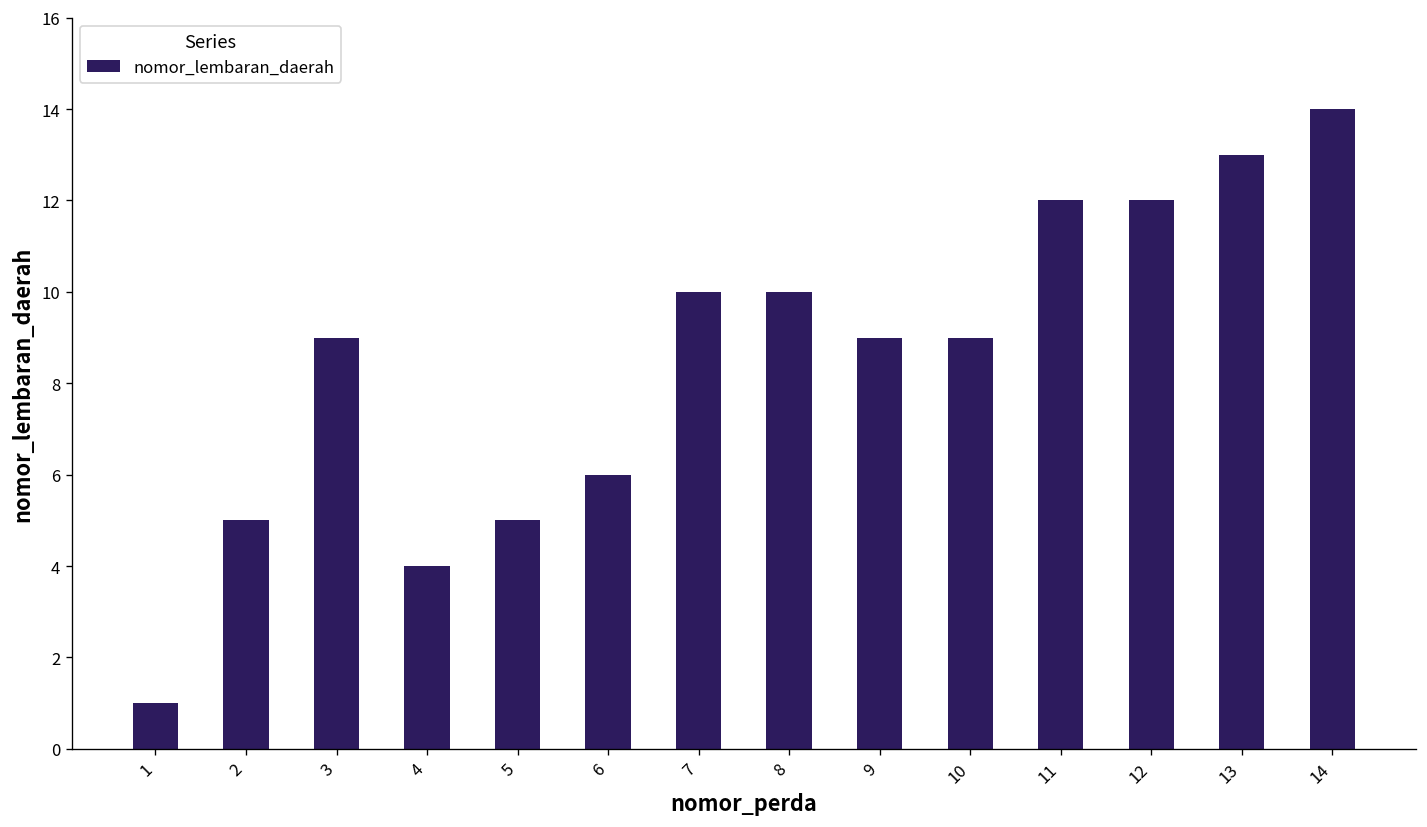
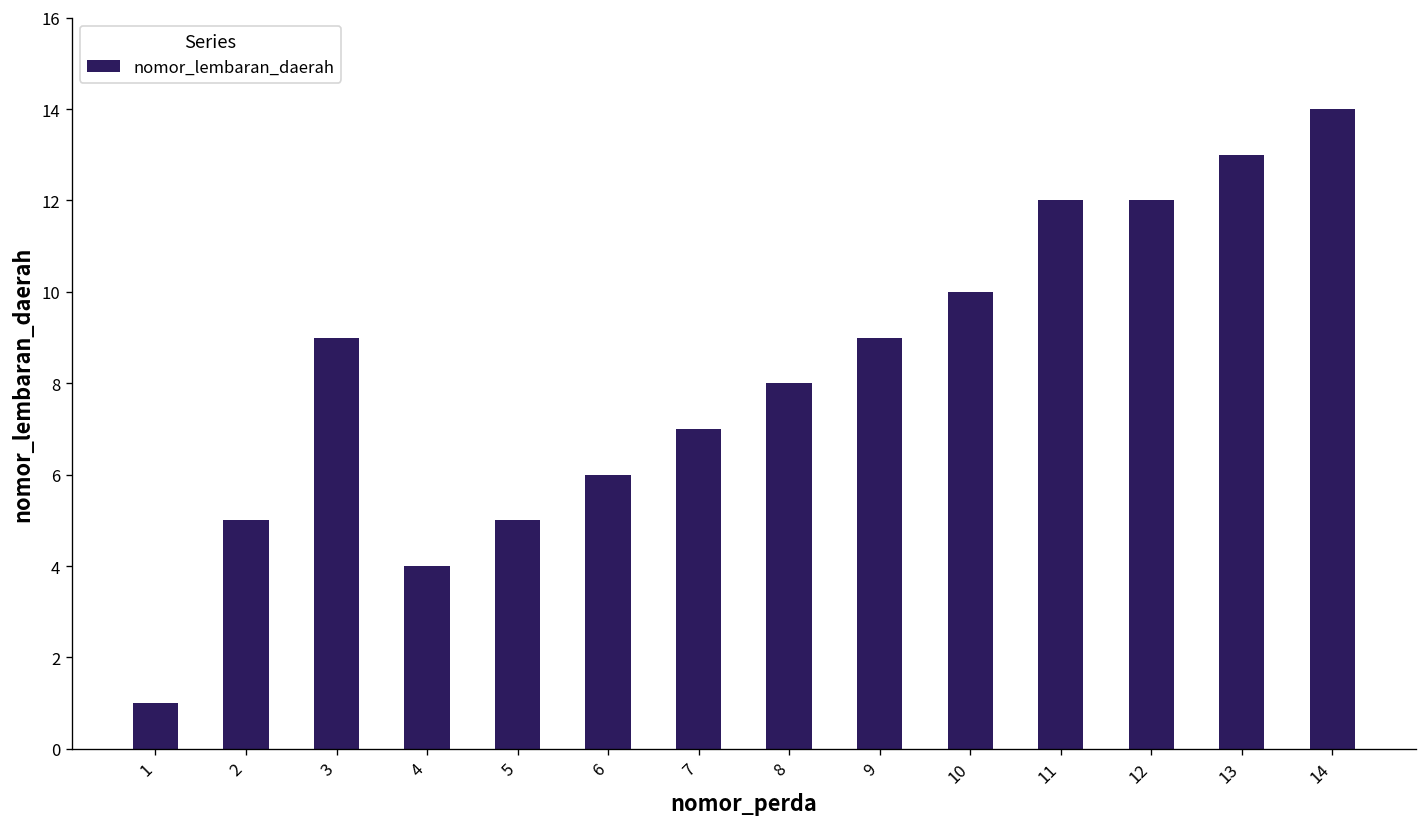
7: 10 -> 7
8: 10 -> 8
10: 9 -> 10
